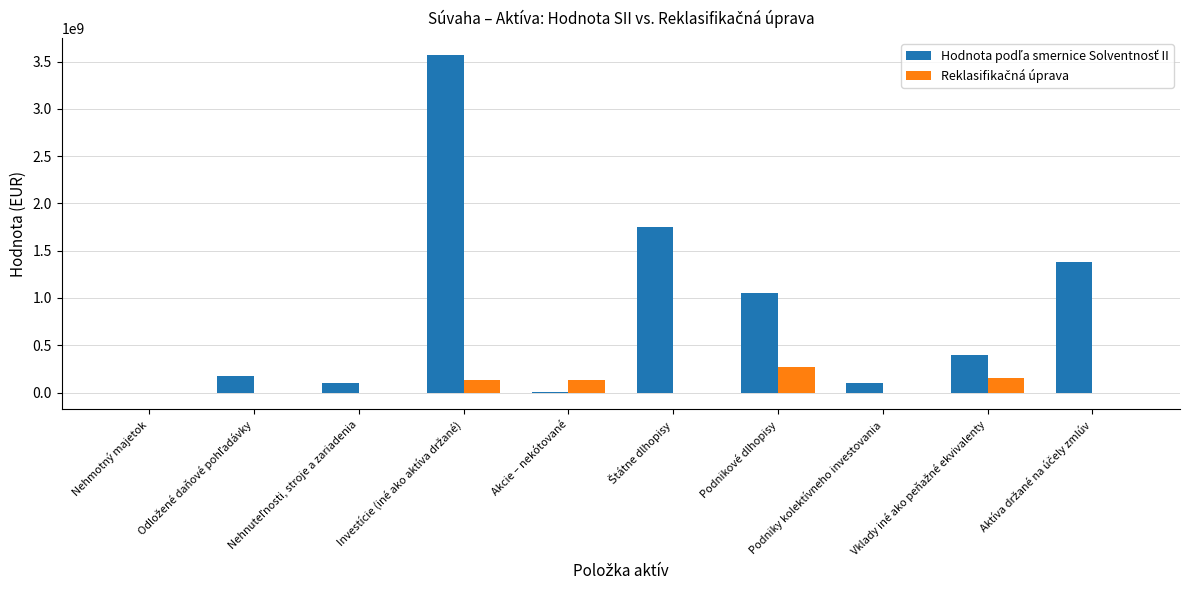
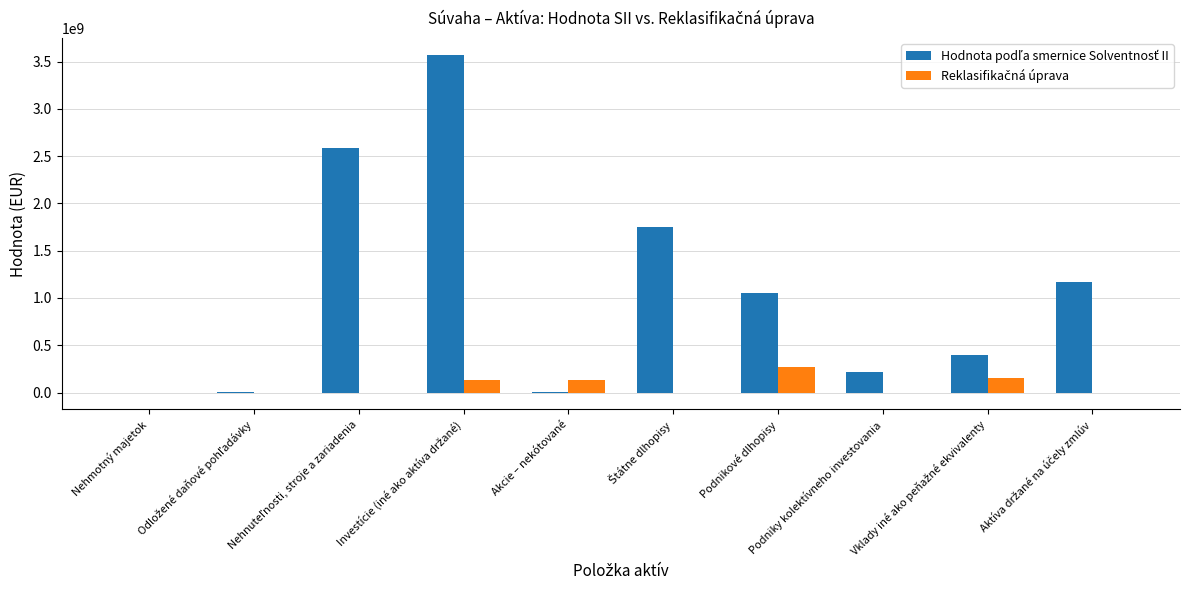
Hodnota podľa smernice Solventnosť II, Odložené daňové pohľadávky: 200000000 -> 0
Hodnota podľa smernice Solventnosť II, Nehnuteľnosti, stroje a zariadenia: 100000000 -> 2600000000
Hodnota podľa smernice Solventnosť II, Podniky kolektívneho investovania: 100000000 -> 200000000
Hodnota podľa smernice Solventnosť II, Aktíva držané na účely zmlúv: 1400000000 -> 1200000000
